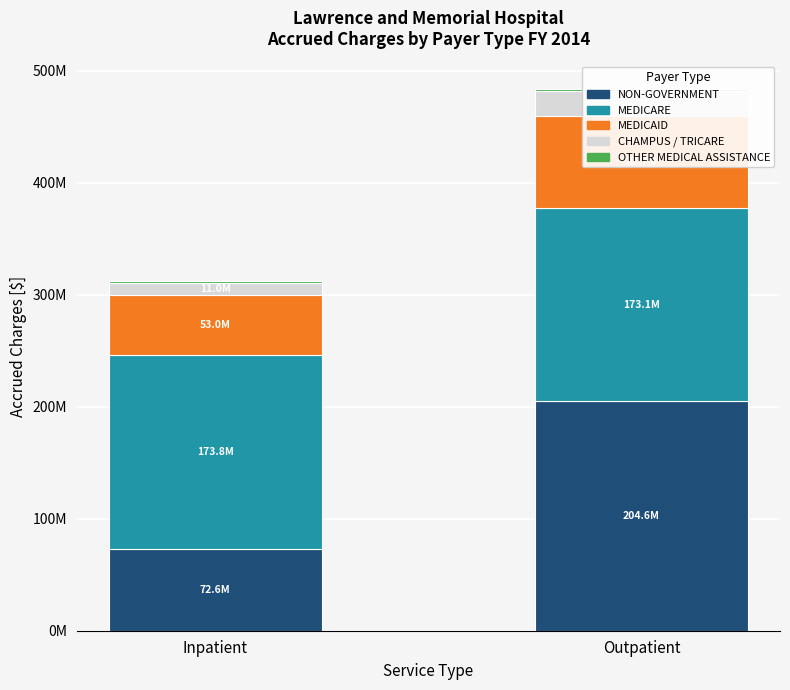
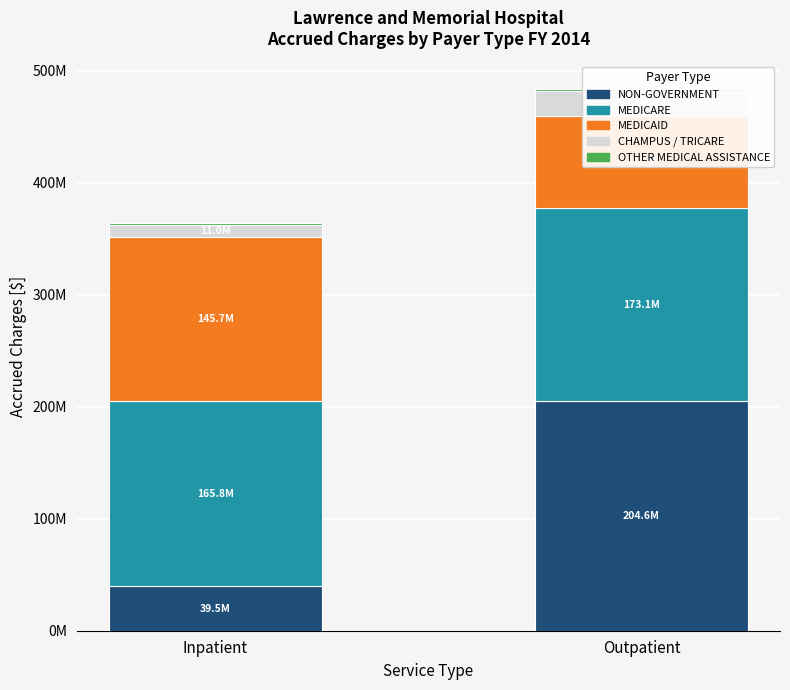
NON-GOVERNMENT, Inpatient: 72.6M -> 39.5M
MEDICARE, Inpatient: 173.8M -> 165.8M
MEDICAID, Inpatient: 53.0M -> 145.7M
